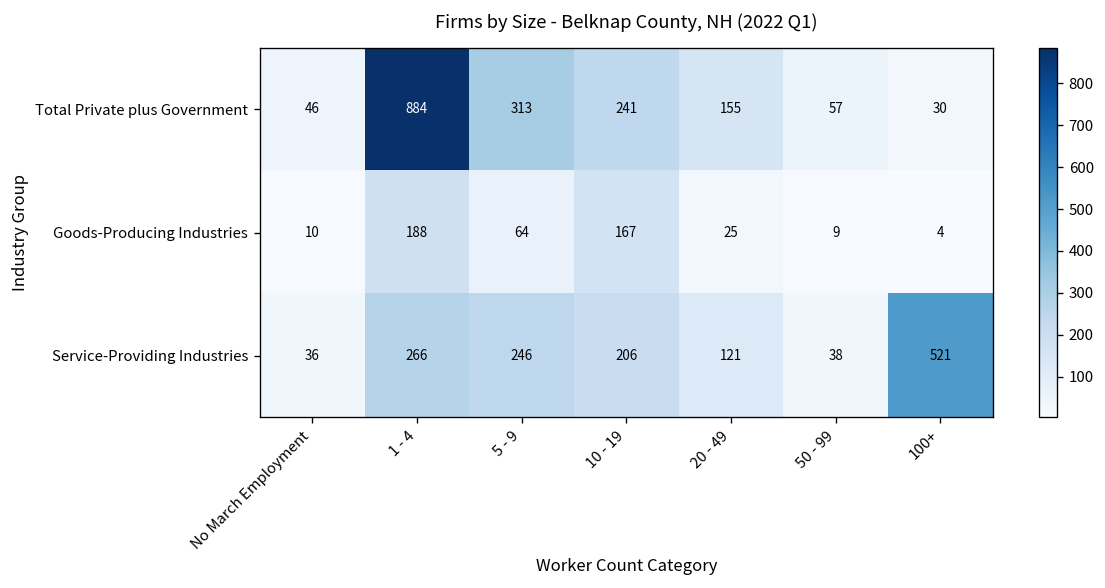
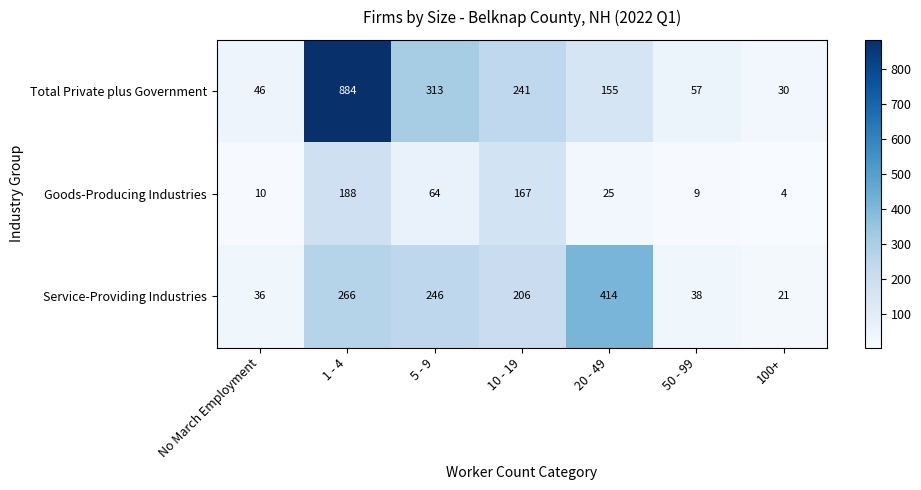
Service-Providing Industries, 20 - 49: 121 -> 414
Service-Providing Industries, 100+: 521 -> 21
